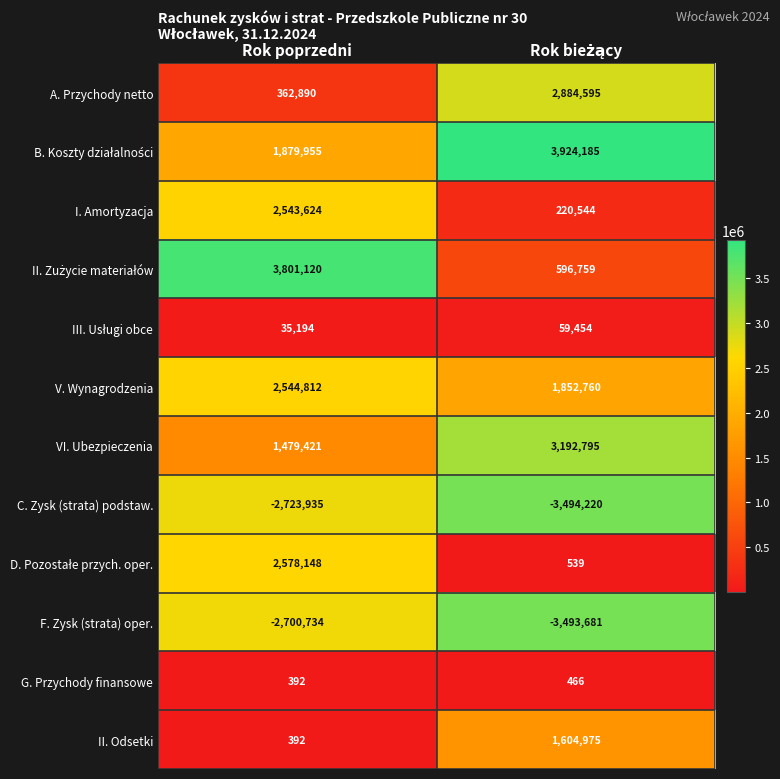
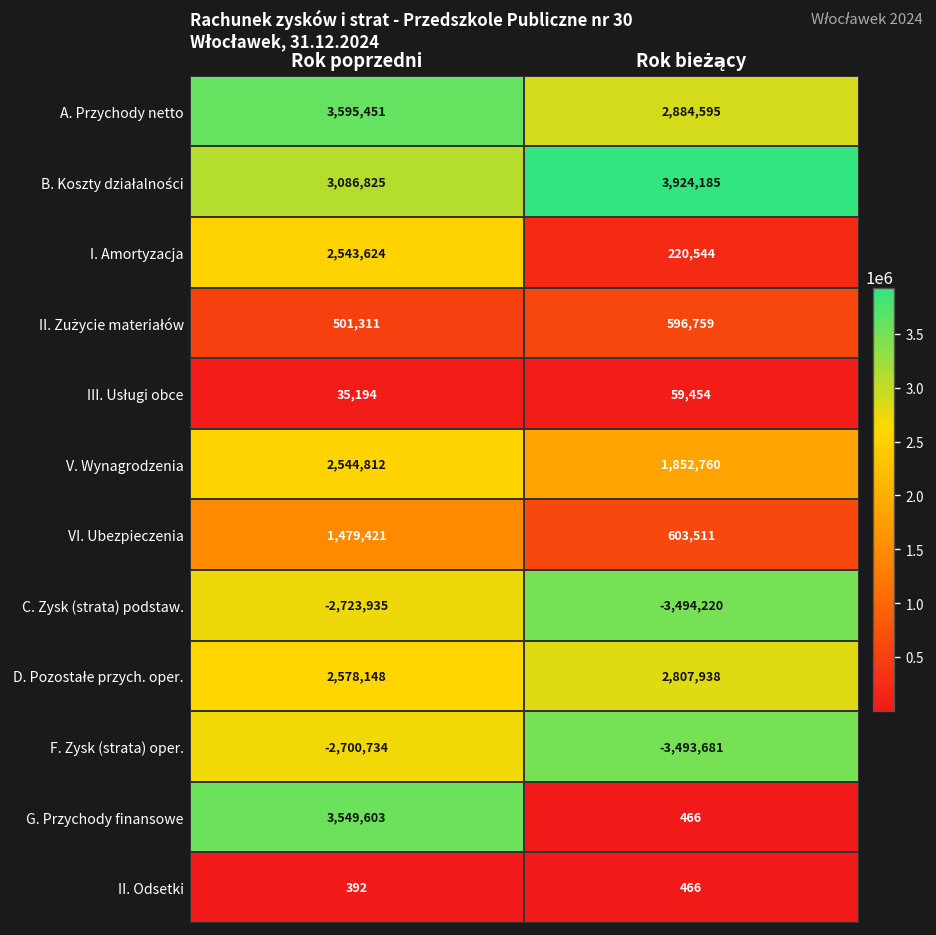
A. Przychody netto, Rok poprzedni: 362,890 -> 3,595,451
B. Koszty działalności, Rok poprzedni: 1,879,955 -> 3,086,825
II. Zużycie materiałów, Rok poprzedni: 3,801,120 -> 501,311
VI. Ubezpieczenia, Rok bieżący: 3,192,795 -> 603,511
D. Pozostałe przych. oper., Rok bieżący: 539 -> 2,807,938
G. Przychody finansowe, Rok poprzedni: 392 -> 3,549,603
II. Odsetki, Rok bieżący: 1,604,975 -> 466
